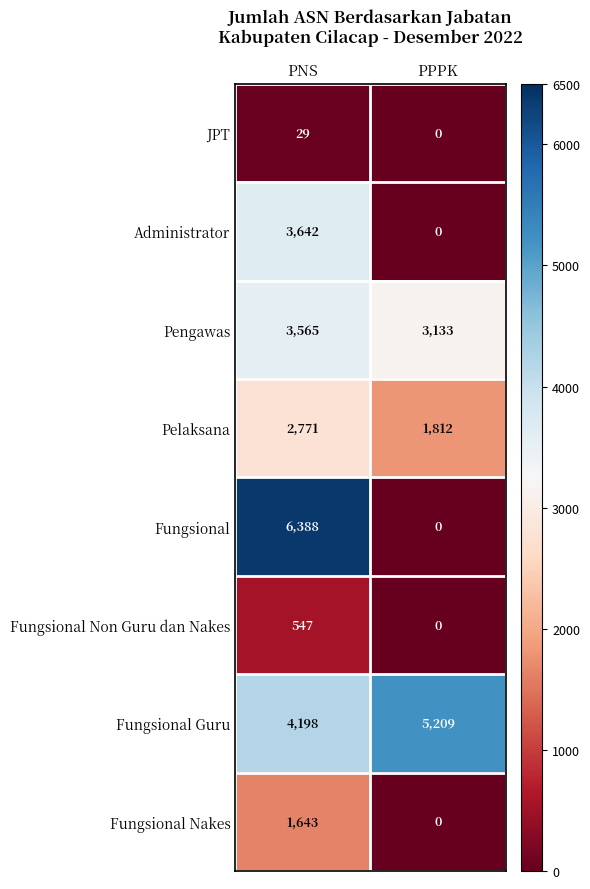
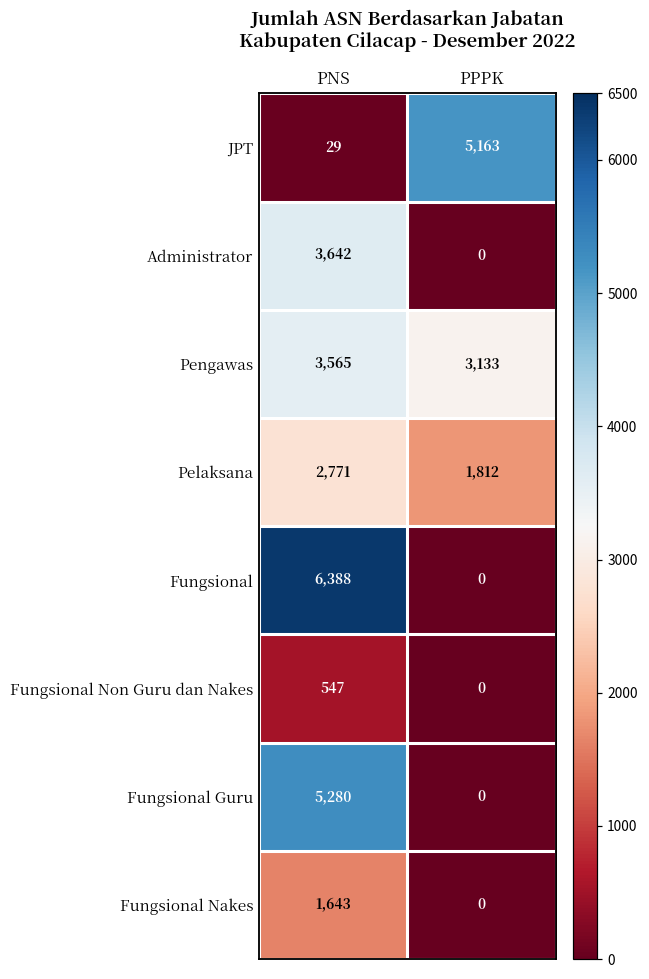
JPT, PPPK: 0 -> 5,163
Fungsional Guru, PNS: 4,198 -> 5,280
Fungsional Guru, PPPK: 5,209 -> 0
